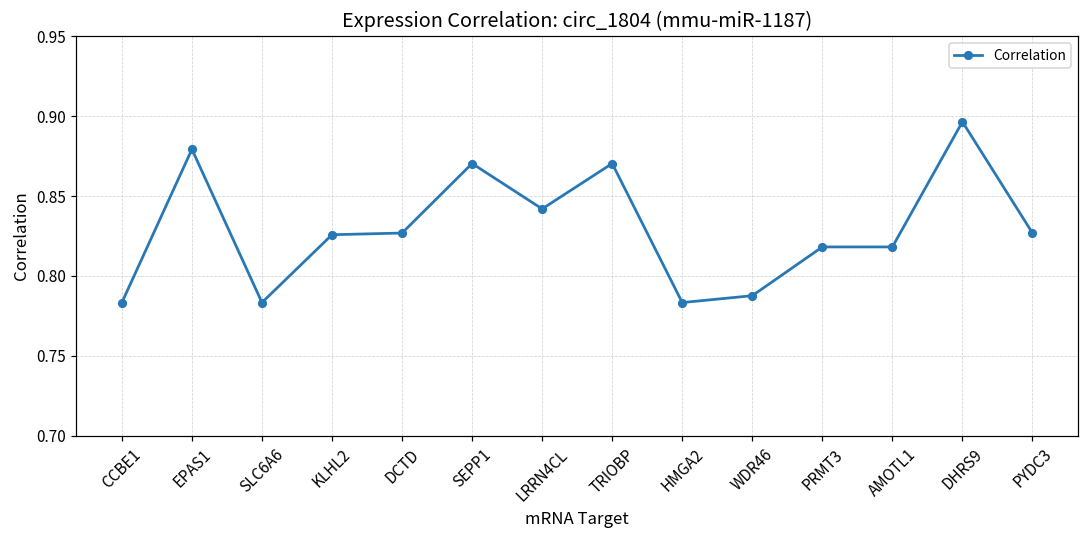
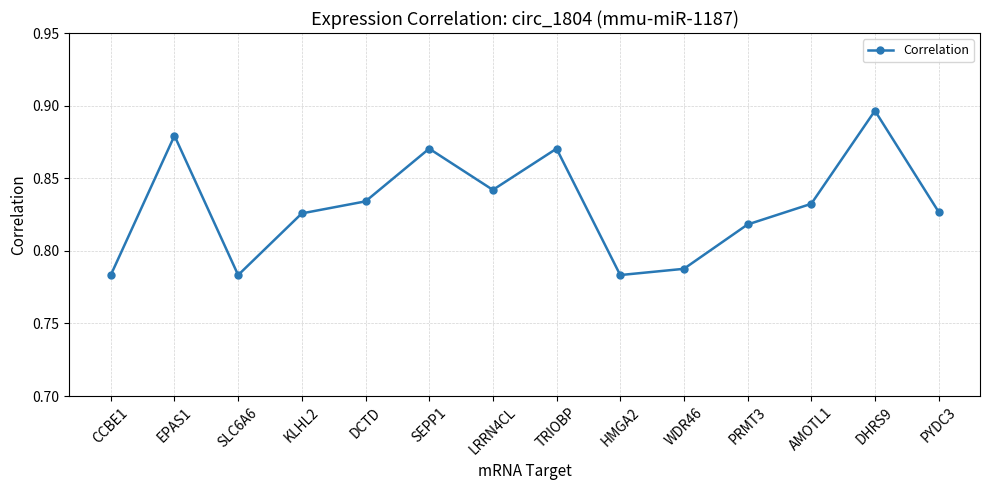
DCTD: 0.827 -> 0.834
AMOTL1: 0.818 -> 0.832
